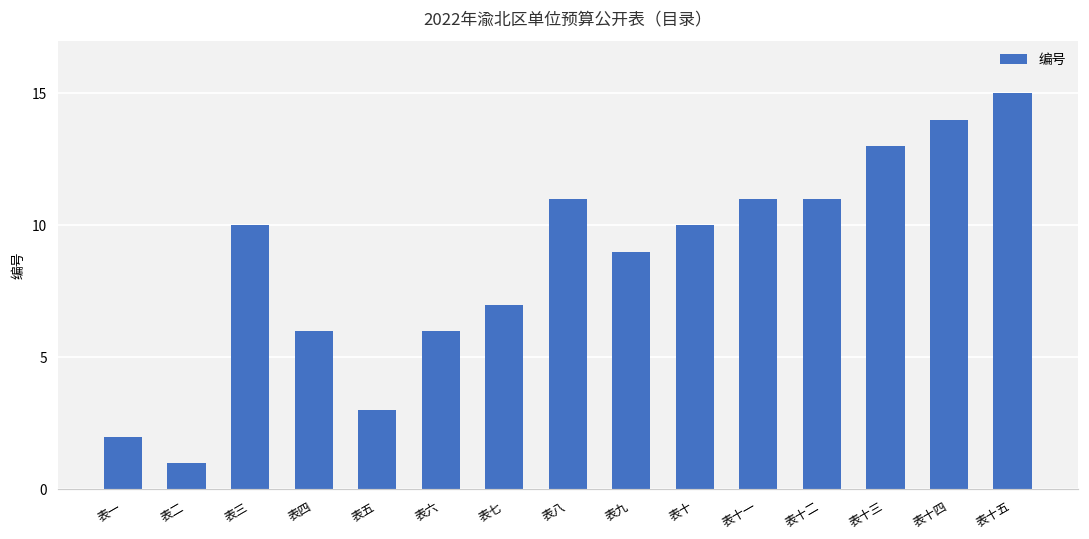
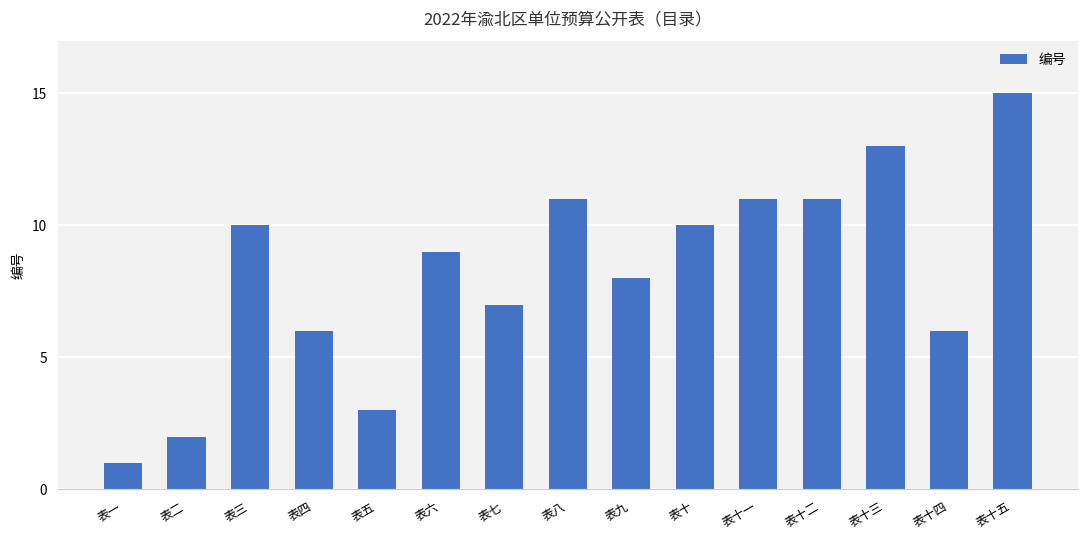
表一: 2 -> 1
表二: 1 -> 2
表六: 6 -> 9
表九: 9 -> 8
表十四: 14 -> 6
